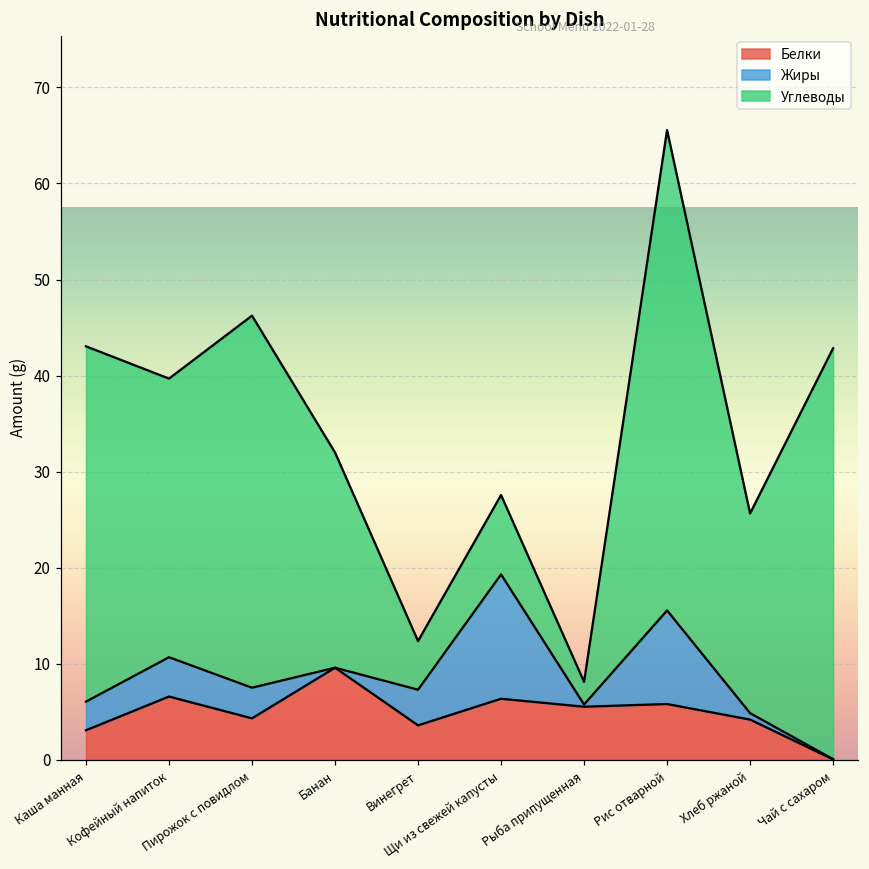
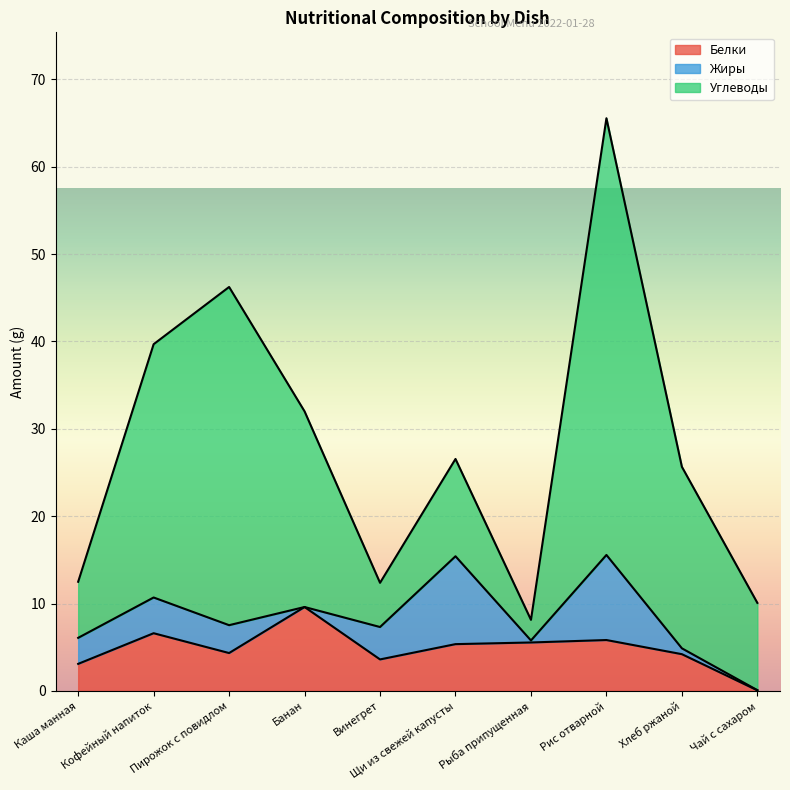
Углеводы, Каша манная: 37 -> 6
Белки, Щи из свежей капусты: 6 -> 5
Жиры, Щи из свежей капусты: 13 -> 10
Углеводы, Щи из свежей капусты: 8 -> 11
Углеводы, Чай с сахаром: 43 -> 10
